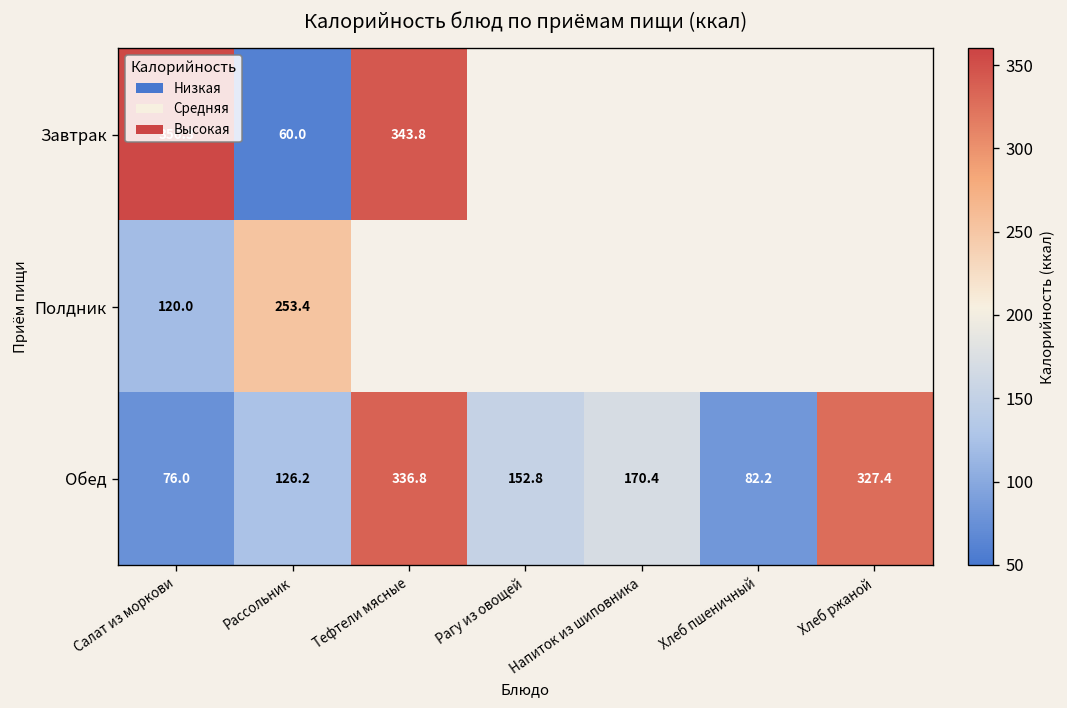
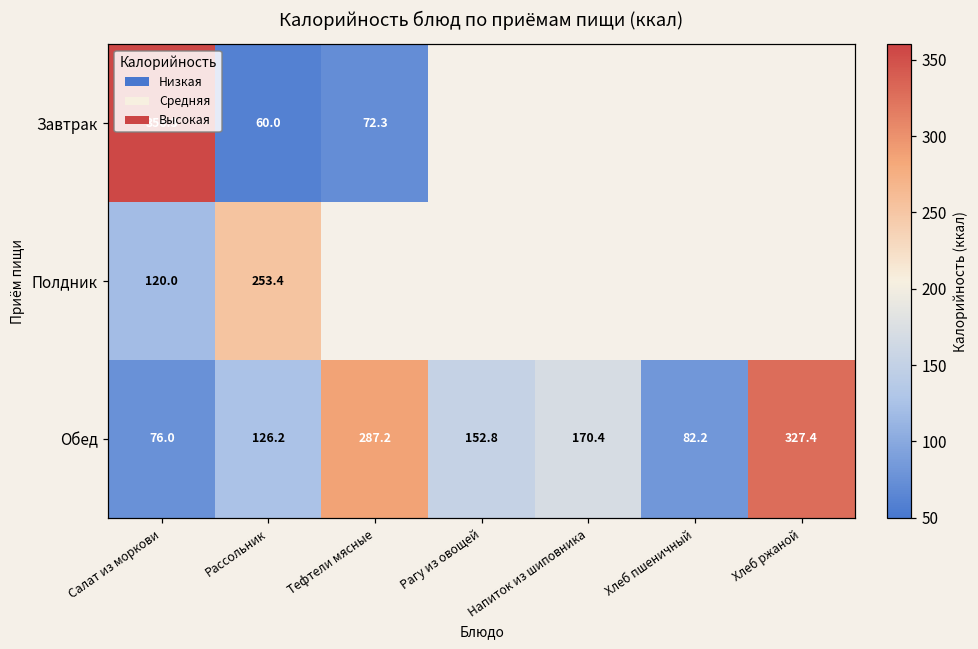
Завтрак, Тефтели мясные: 343.8 -> 72.3
Обед, Тефтели мясные: 336.8 -> 287.2
